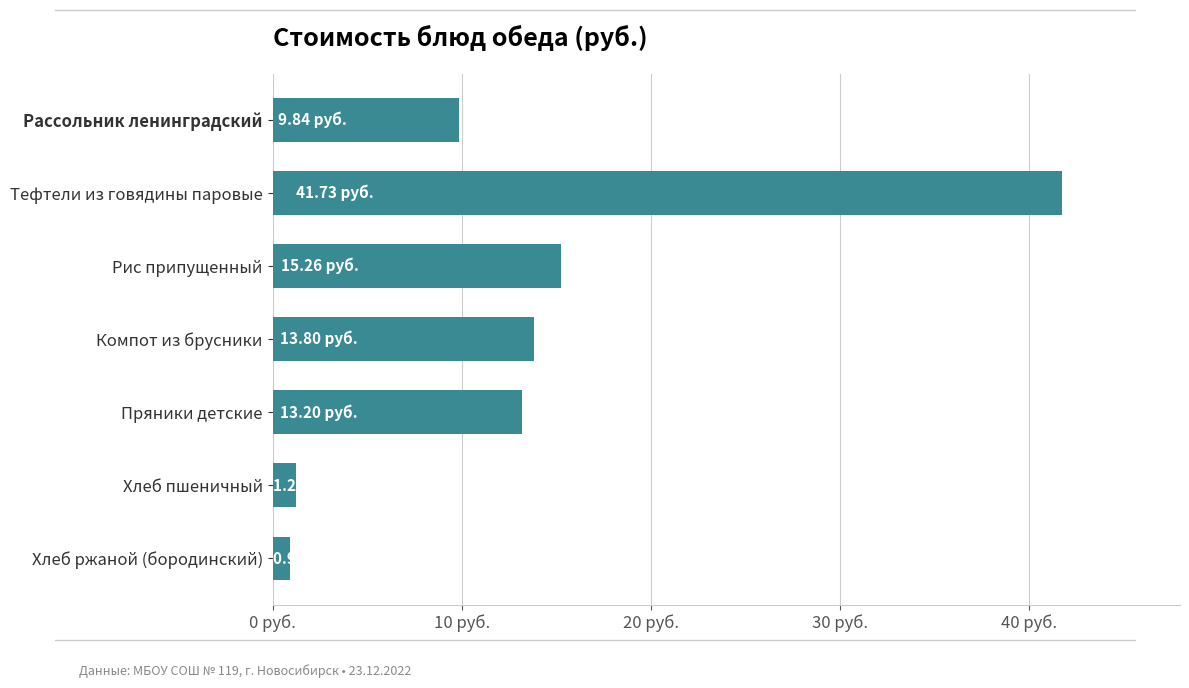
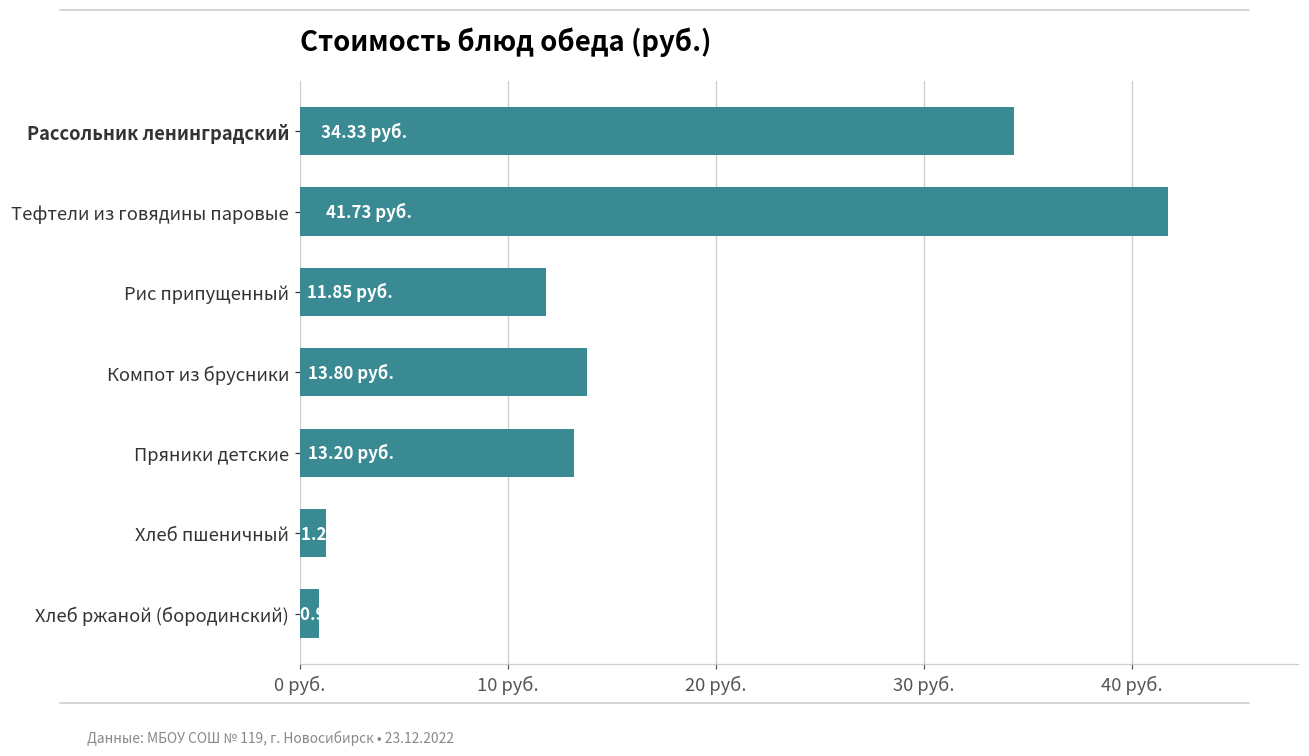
Рассольник ленинградский: 9.84 -> 34.33
Рис припущенный: 15.26 -> 11.85
